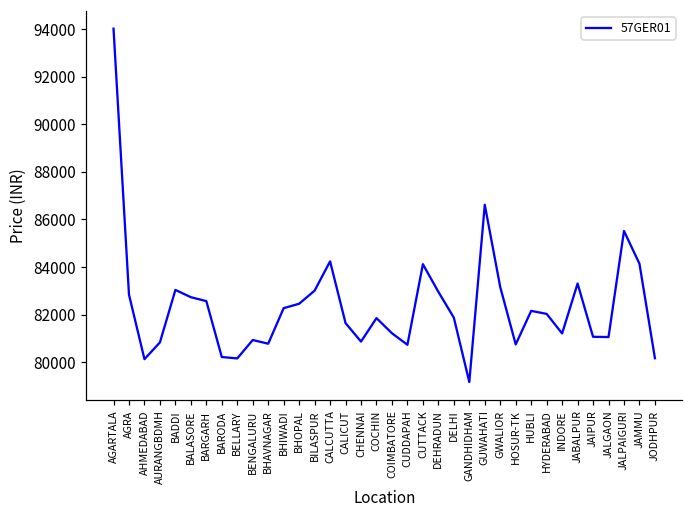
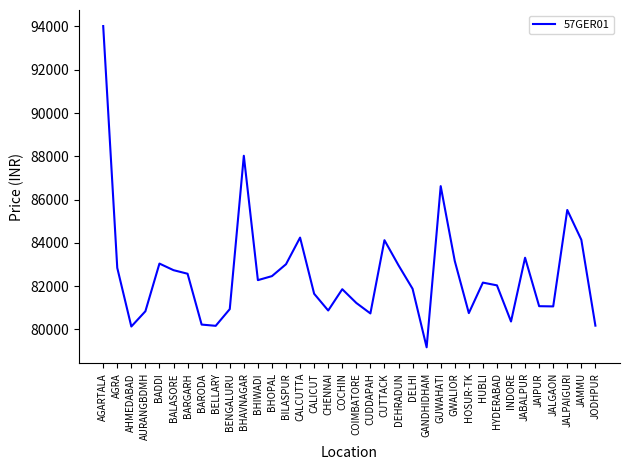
BHAVNAGAR: 80800 -> 88000
INDORE: 81200 -> 80400
